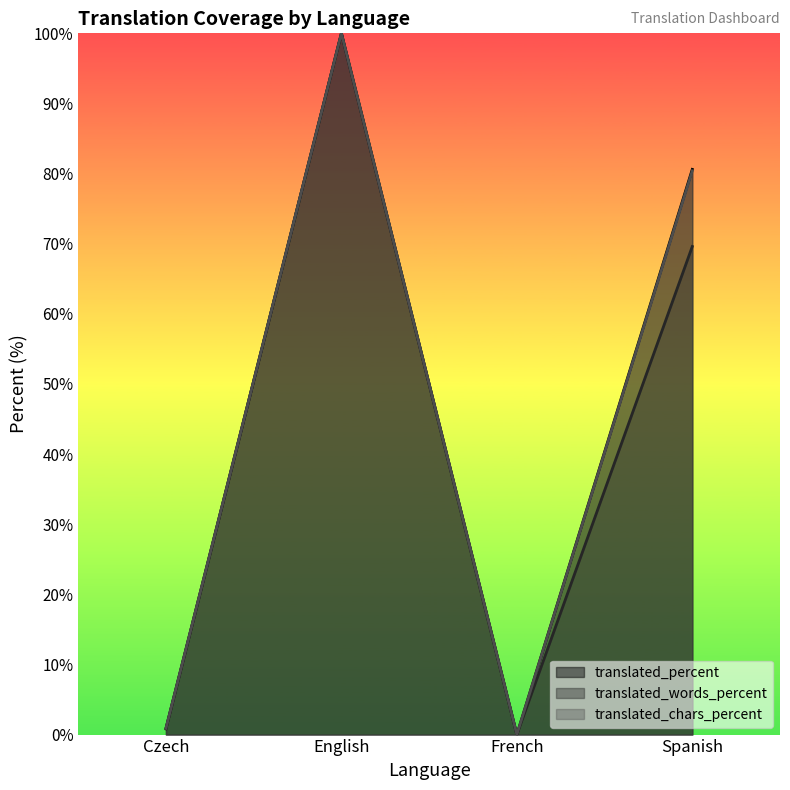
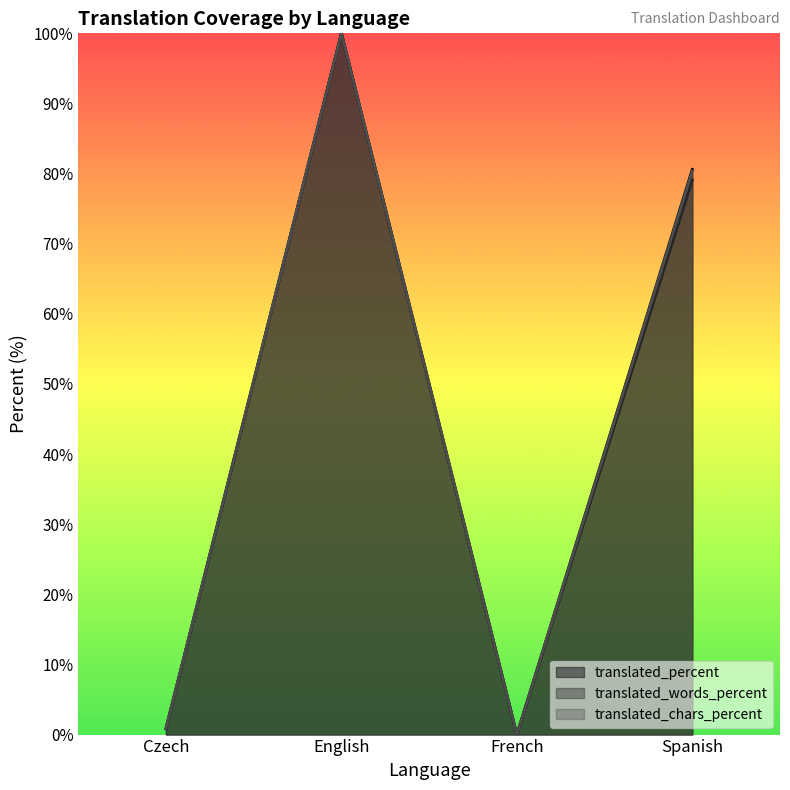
translated_words_percent, Spanish: 70% -> 79%
